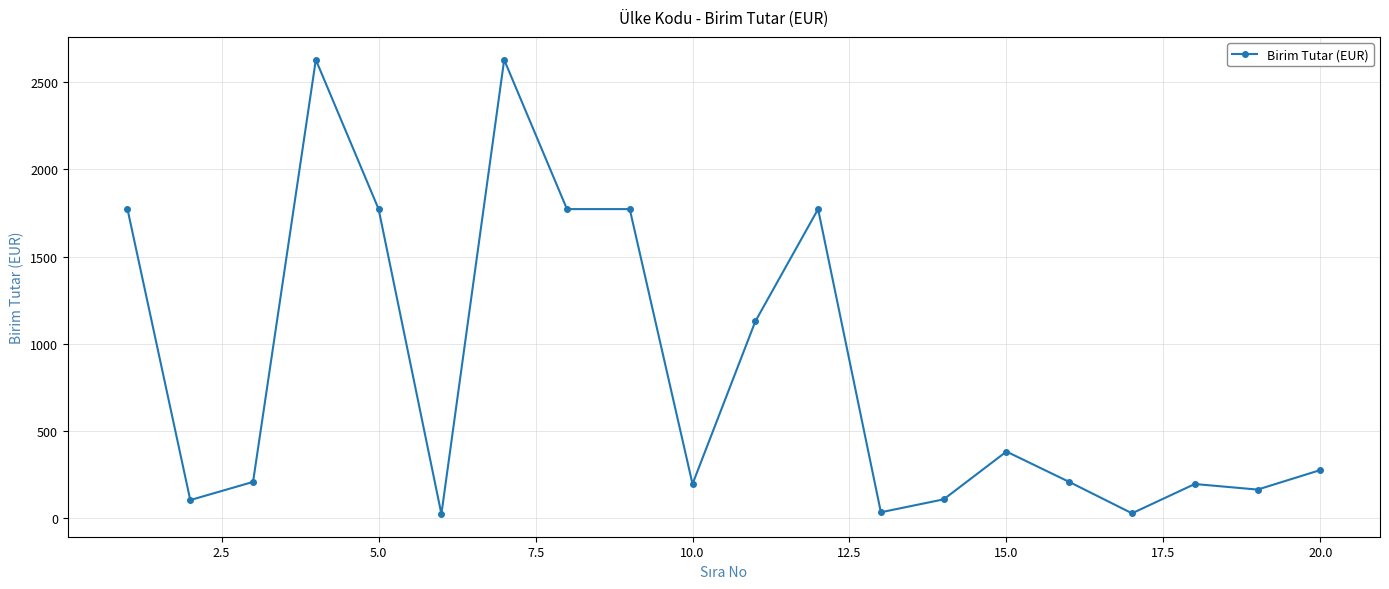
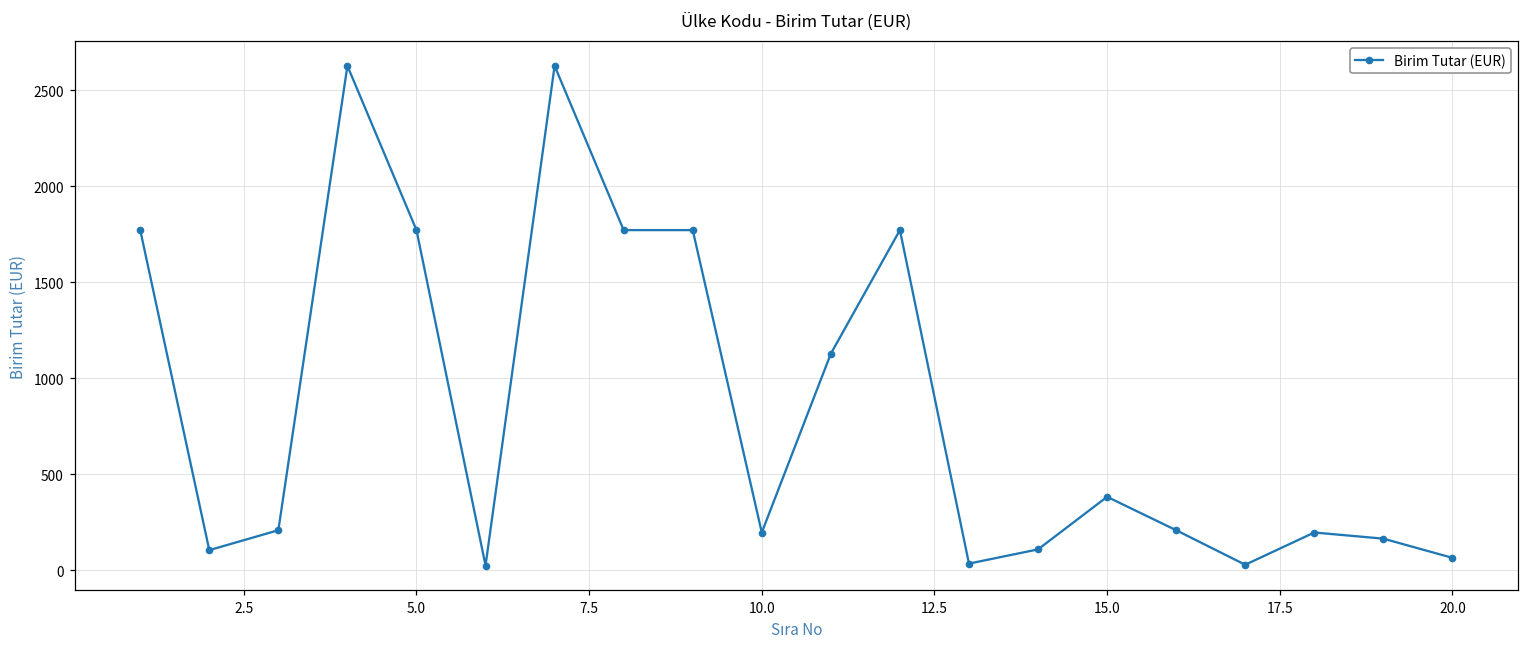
20.0: 280 -> 60
